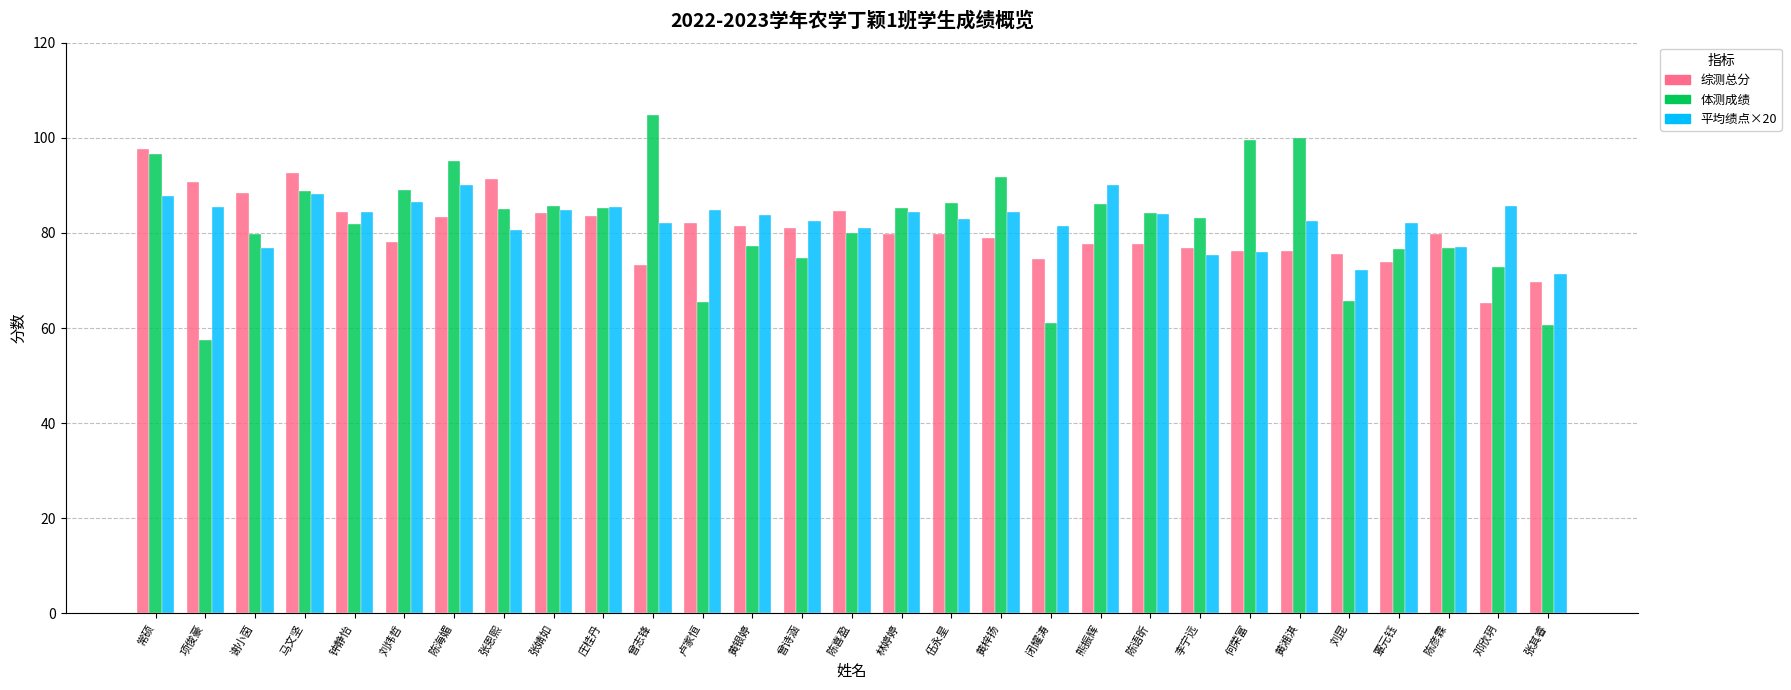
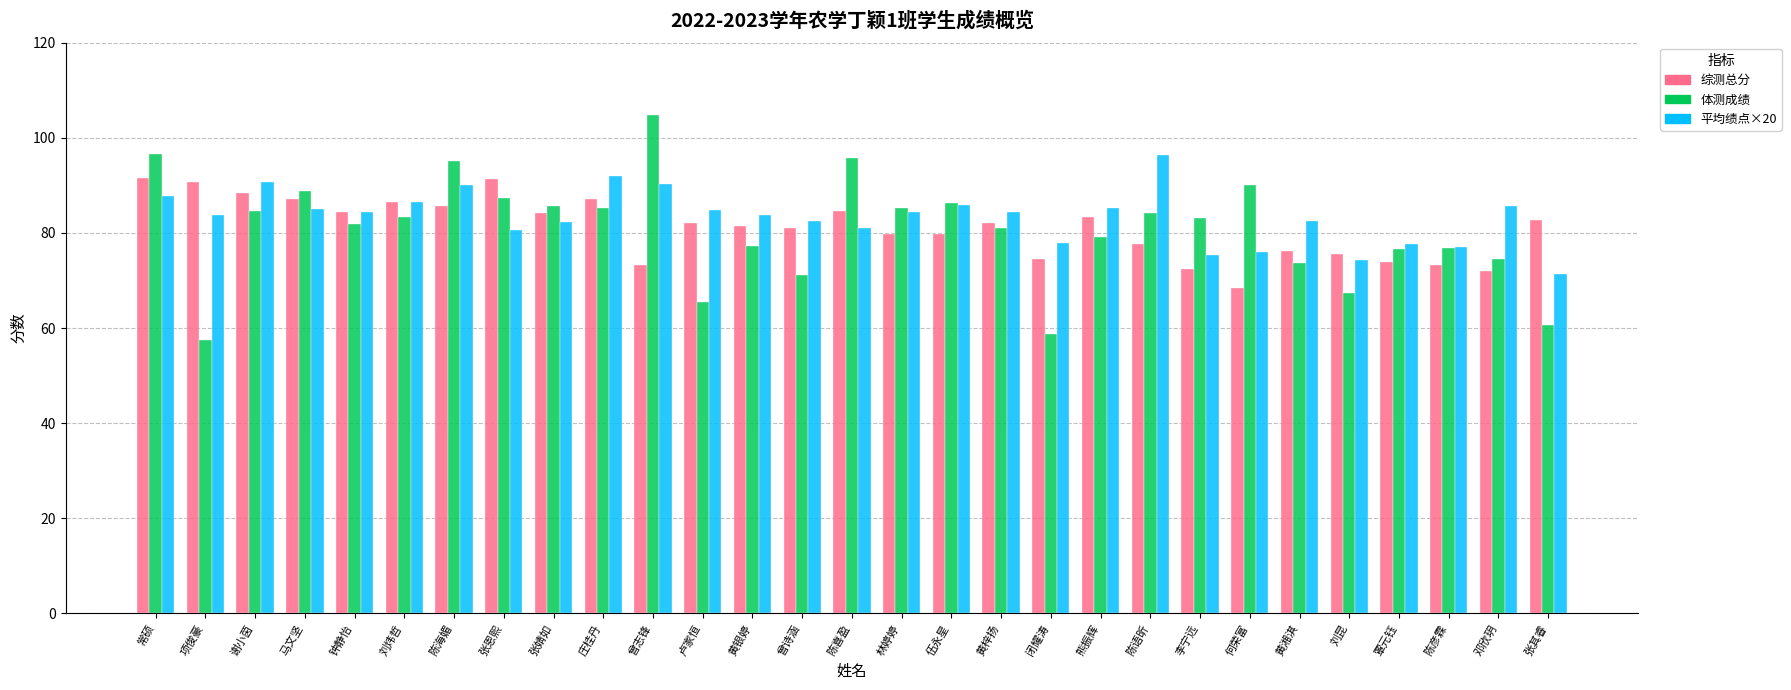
综测总分, 常硕: 98 -> 92
平均绩点×20, 项俊豪: 85 -> 84
体测成绩, 谢小茵: 80 -> 85
平均绩点×20, 谢小茵: 77 -> 91
综测总分, 马文坚: 93 -> 87
平均绩点×20, 马文坚: 88 -> 85
综测总分, 刘炜哲: 78 -> 86
体测成绩, 刘炜哲: 89 -> 83
综测总分, 陈海媚: 83 -> 86
体测成绩, 张恩熙: 85 -> 87
平均绩点×20, 张婧如: 85 -> 82
综测总分, 庄桂丹: 83 -> 87
平均绩点×20, 庄桂丹: 85 -> 92
平均绩点×20, 曾志锋: 82 -> 90
体测成绩, 曾诗涵: 75 -> 71
体测成绩, 陈喜盈: 80 -> 96
平均绩点×20, 伍永星: 83 -> 86
综测总分, 黄梓扬: 79 -> 82
体测成绩, 黄梓扬: 92 -> 81
体测成绩, 闭耀涛: 61 -> 59
平均绩点×20, 闭耀涛: 81 -> 78
综测总分, 熊振辉: 78 -> 83
体测成绩, 熊振辉: 86 -> 79
平均绩点×20, 熊振辉: 90 -> 85
平均绩点×20, 陈语昕: 84 -> 96
综测总分, 李宁远: 77 -> 73
综测总分, 何荣富: 76 -> 68
体测成绩, 何荣富: 100 -> 90
体测成绩, 黄湘淇: 100 -> 74
体测成绩, 刘昆: 66 -> 67
平均绩点×20, 刘昆: 72 -> 74
平均绩点×20, 覃元钰: 82 -> 78
综测总分, 陈彦霖: 80 -> 73
综测总分, 邓欣玥: 65 -> 72
体测成绩, 邓欣玥: 73 -> 75
综测总分, 张其睿: 70 -> 83
